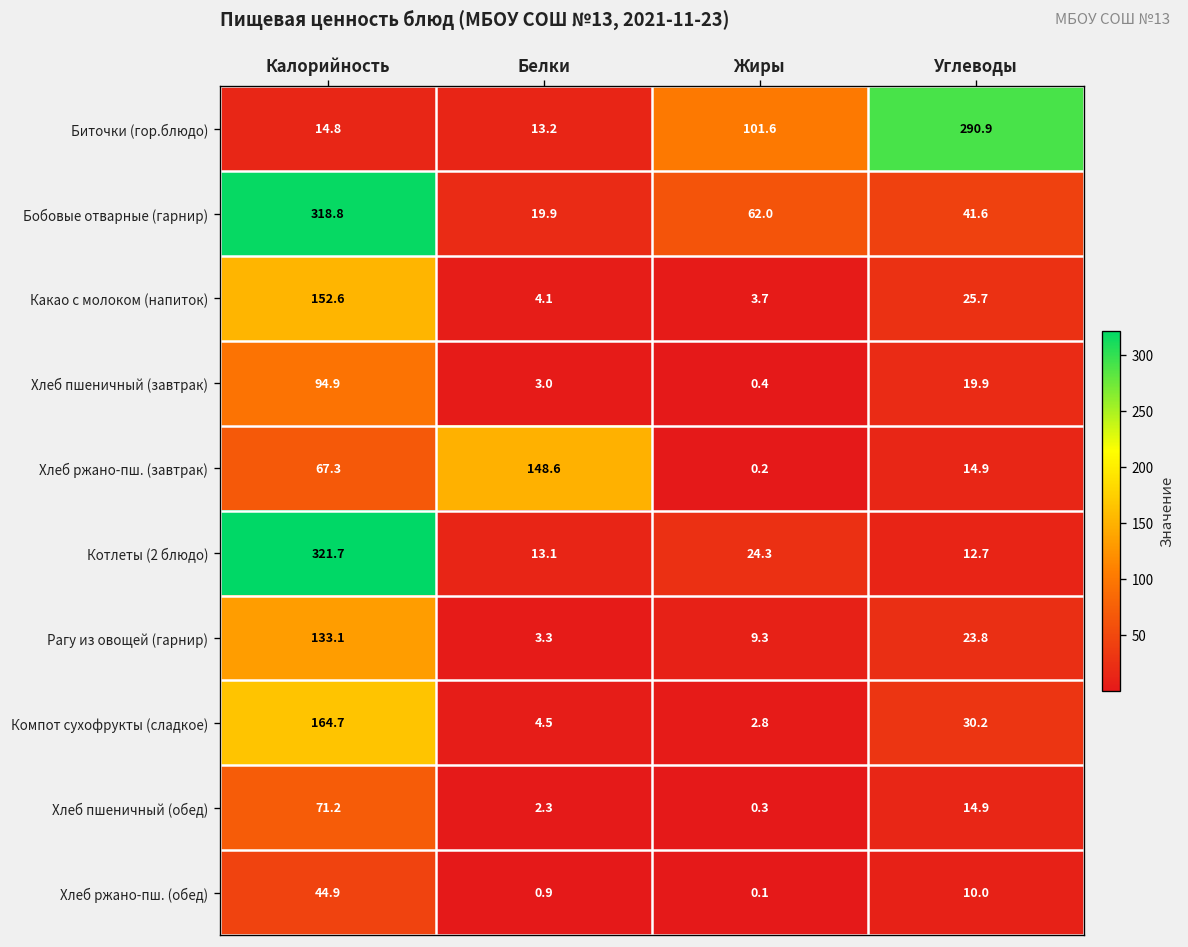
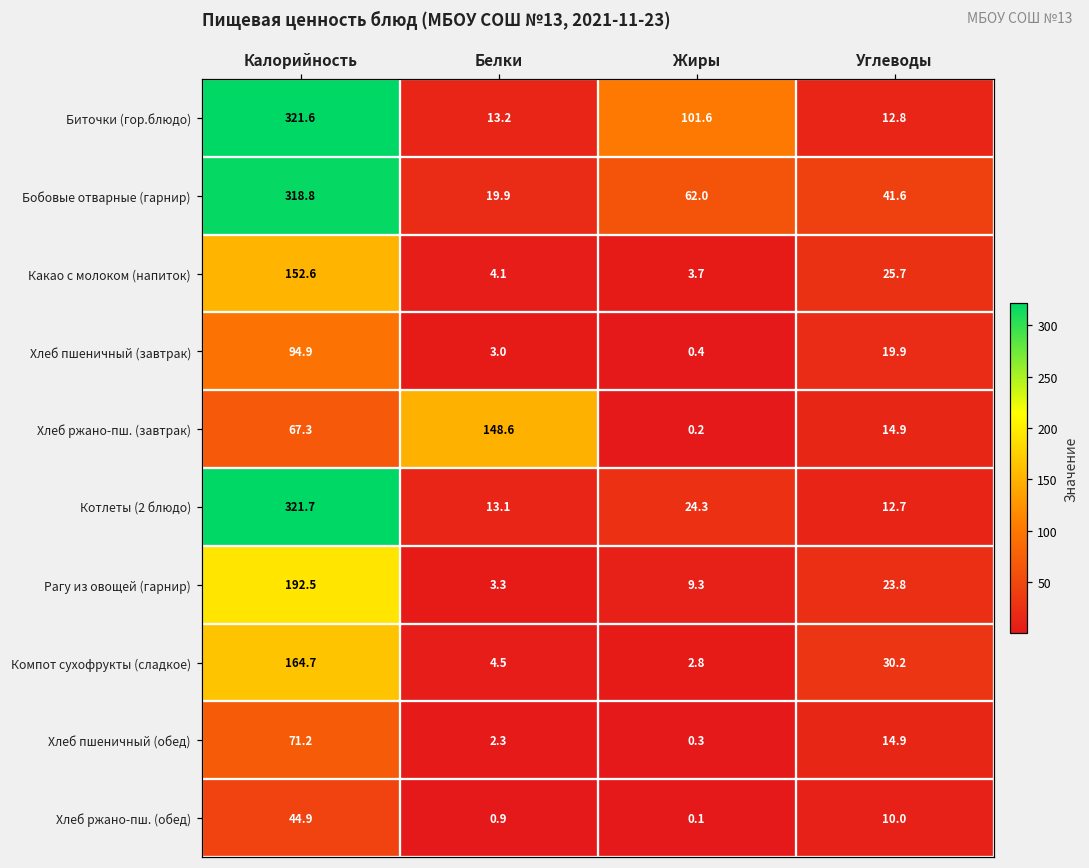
Биточки (гор.блюдо), Калорийность: 14.8 -> 321.6
Биточки (гор.блюдо), Углеводы: 290.9 -> 12.8
Рагу из овощей (гарнир), Калорийность: 133.1 -> 192.5
